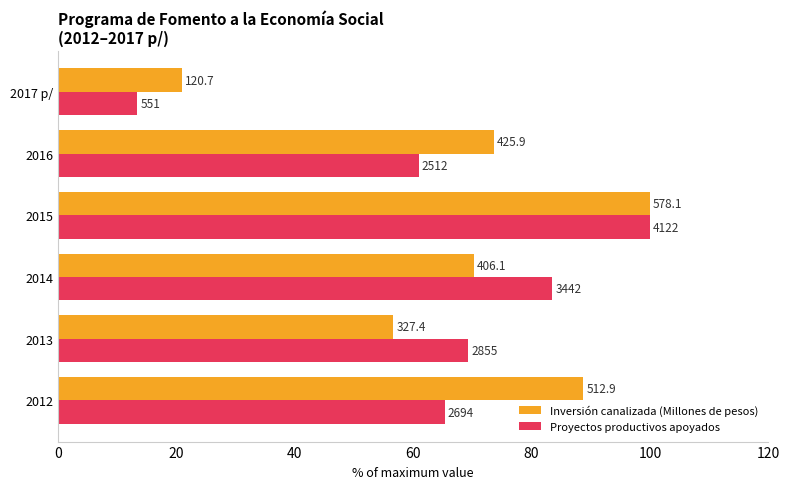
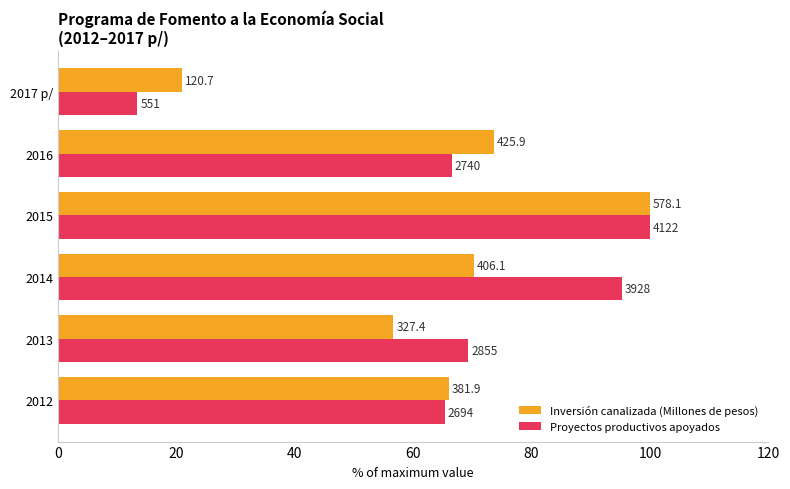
Proyectos productivos apoyados, 2016: 2512 -> 2740
Proyectos productivos apoyados, 2014: 3442 -> 3928
Inversión canalizada (Millones de pesos), 2012: 512.9 -> 381.9
